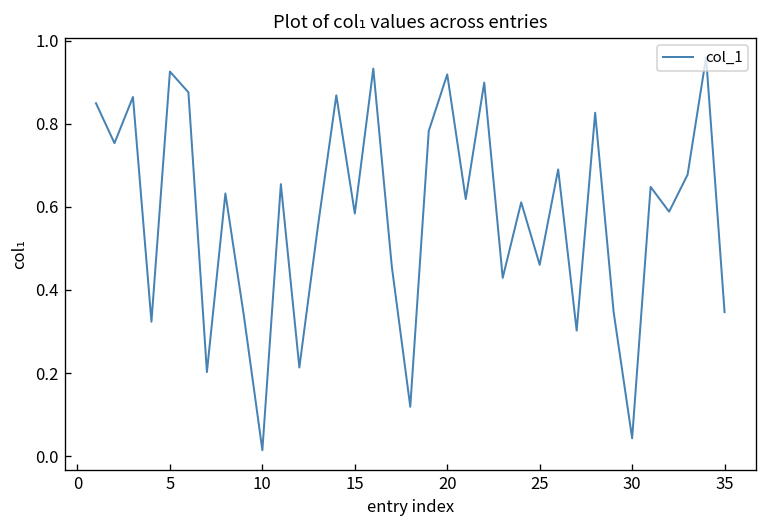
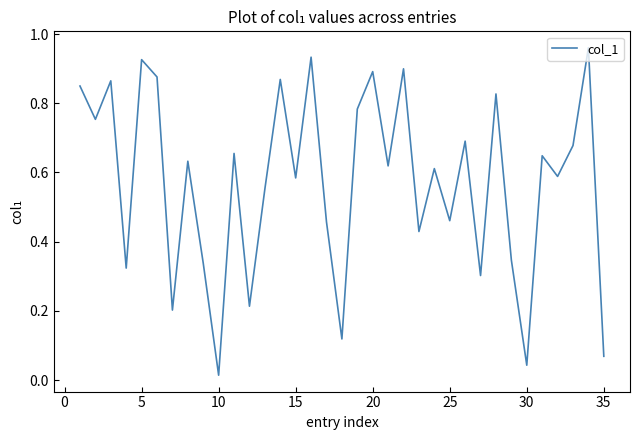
20: 0.92 -> 0.89
35: 0.35 -> 0.07
